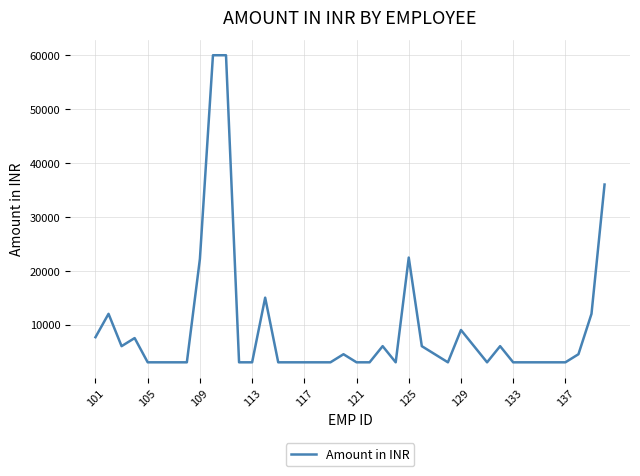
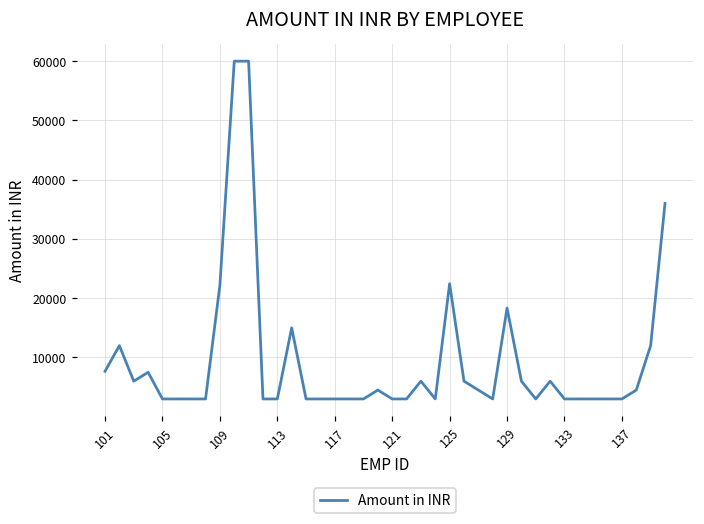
129: 9000 -> 18000
